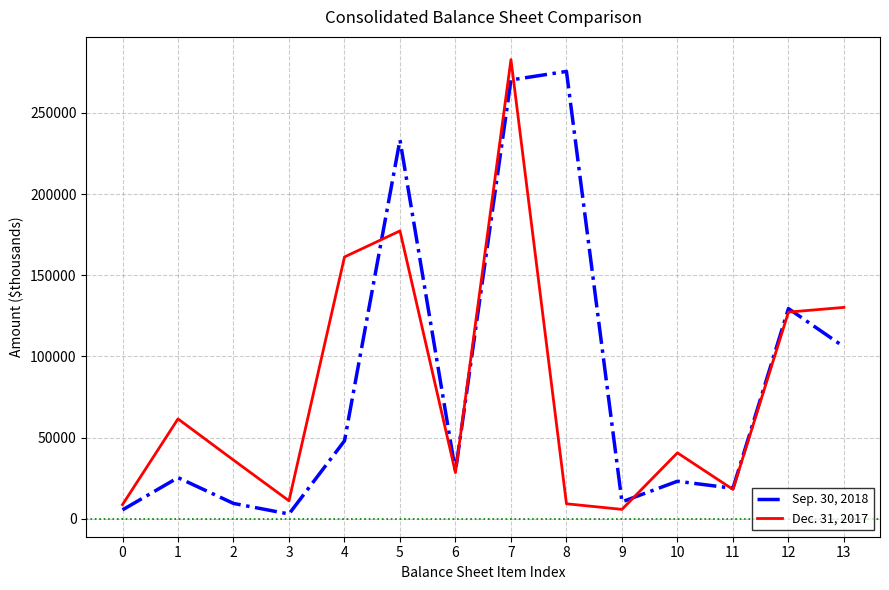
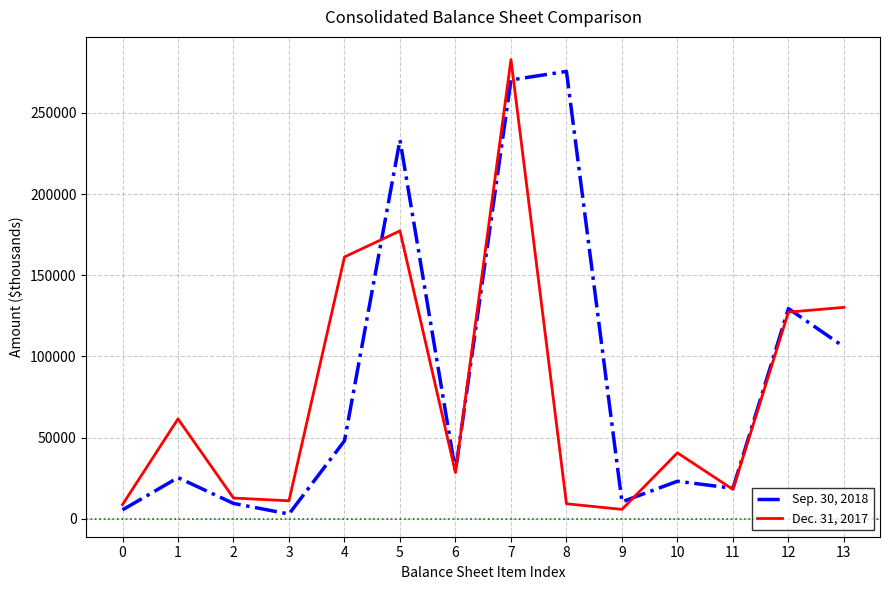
Dec. 31, 2017, 2: 36000 -> 13000
